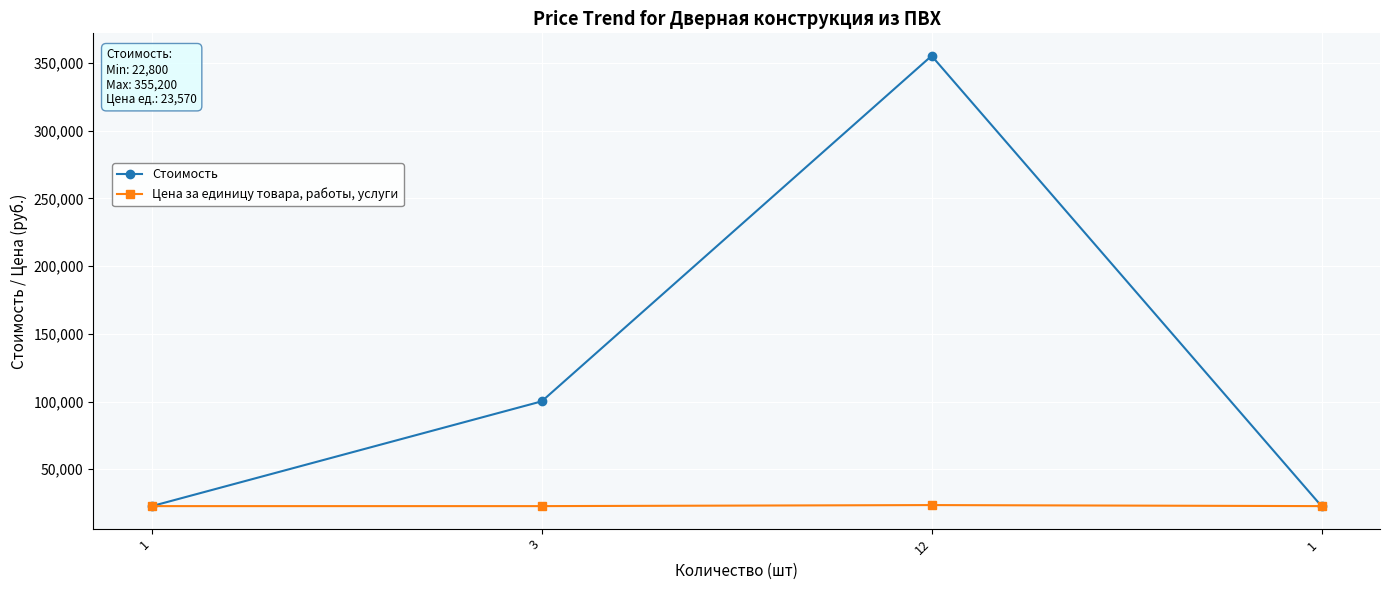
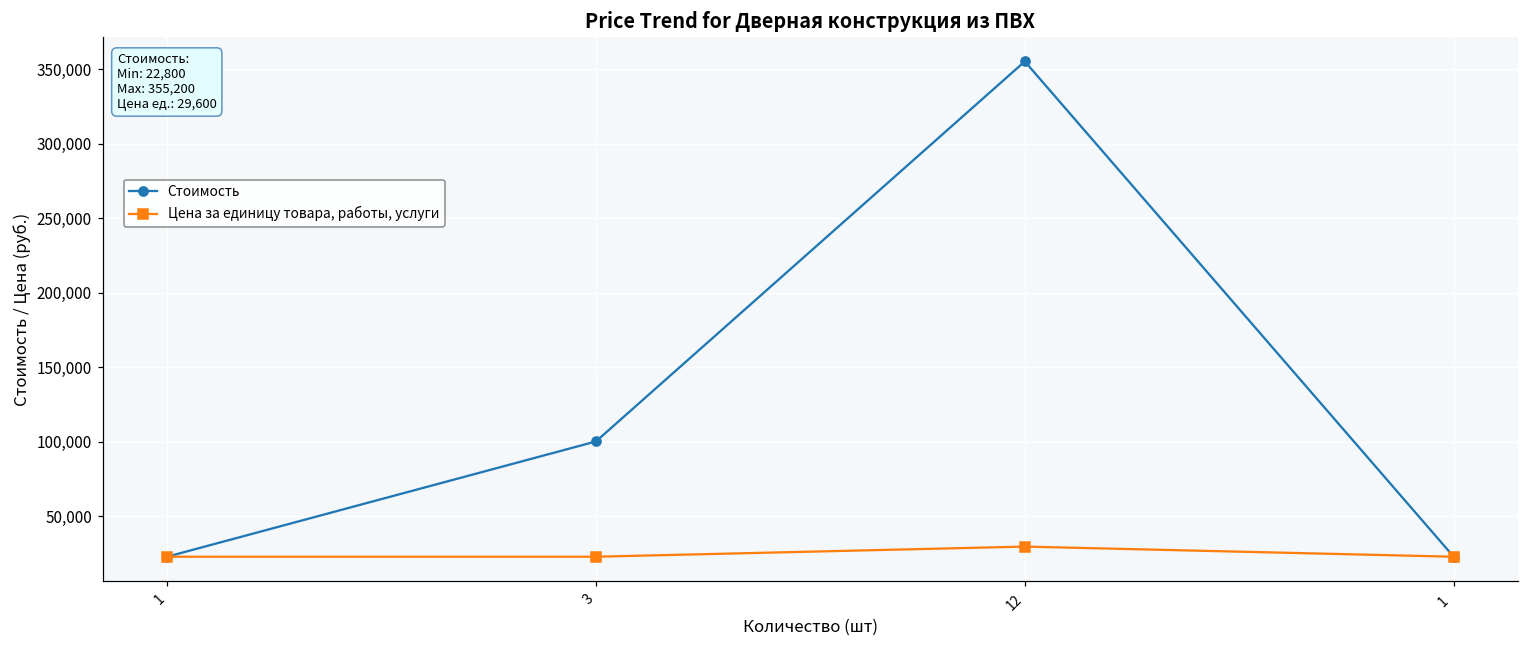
Цена за единицу товара, работы, услуги, 12: 23,570 -> 29,600
